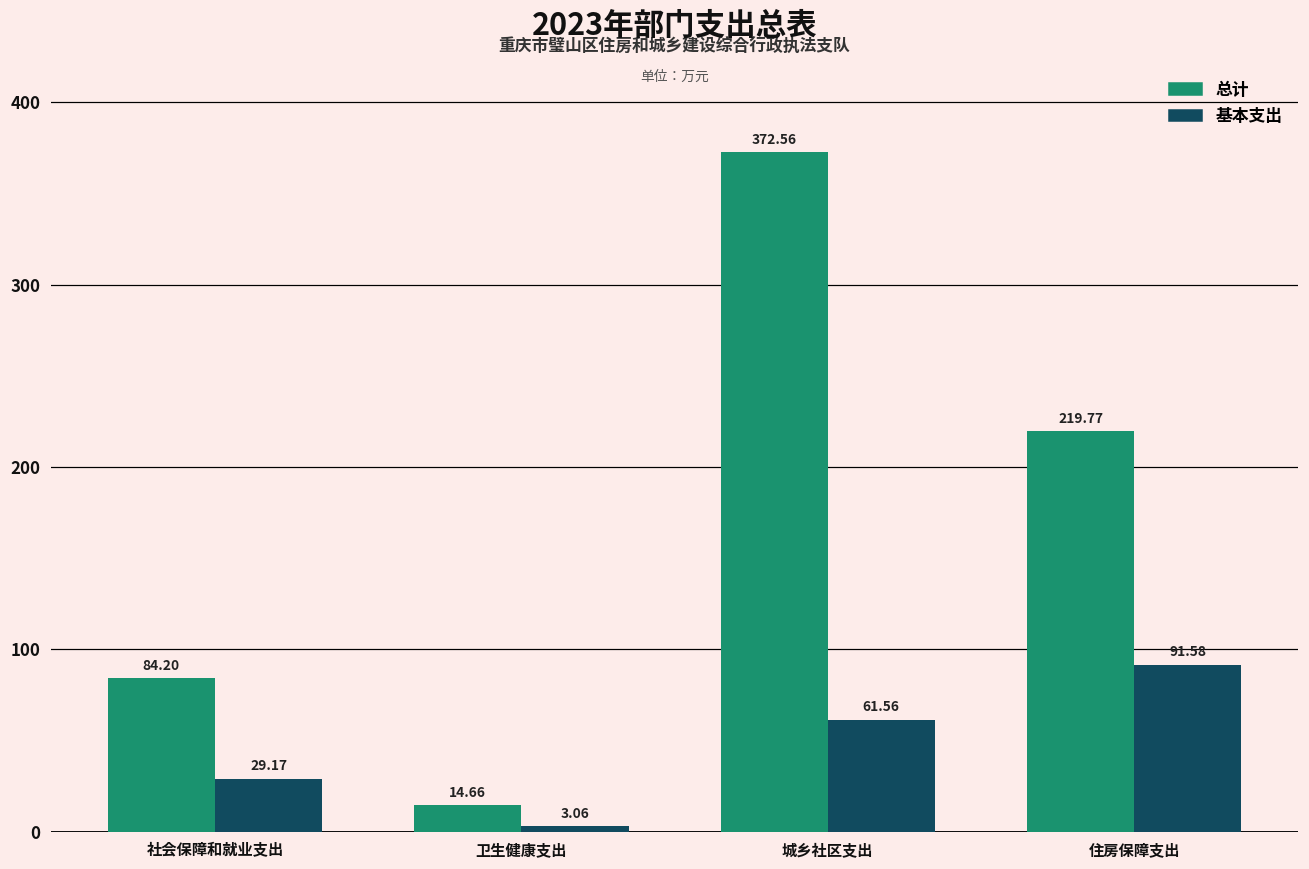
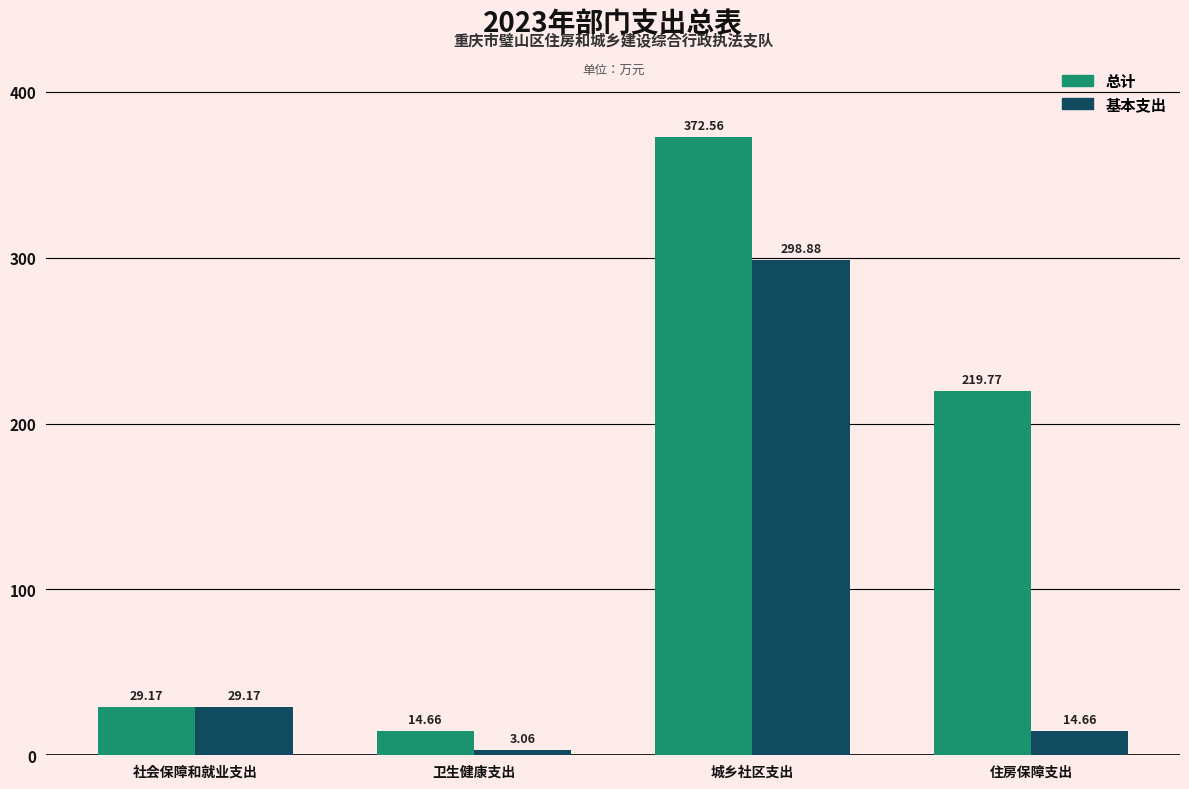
总计, 社会保障和就业支出: 84.20 -> 29.17
基本支出, 城乡社区支出: 61.56 -> 298.88
基本支出, 住房保障支出: 91.58 -> 14.66
